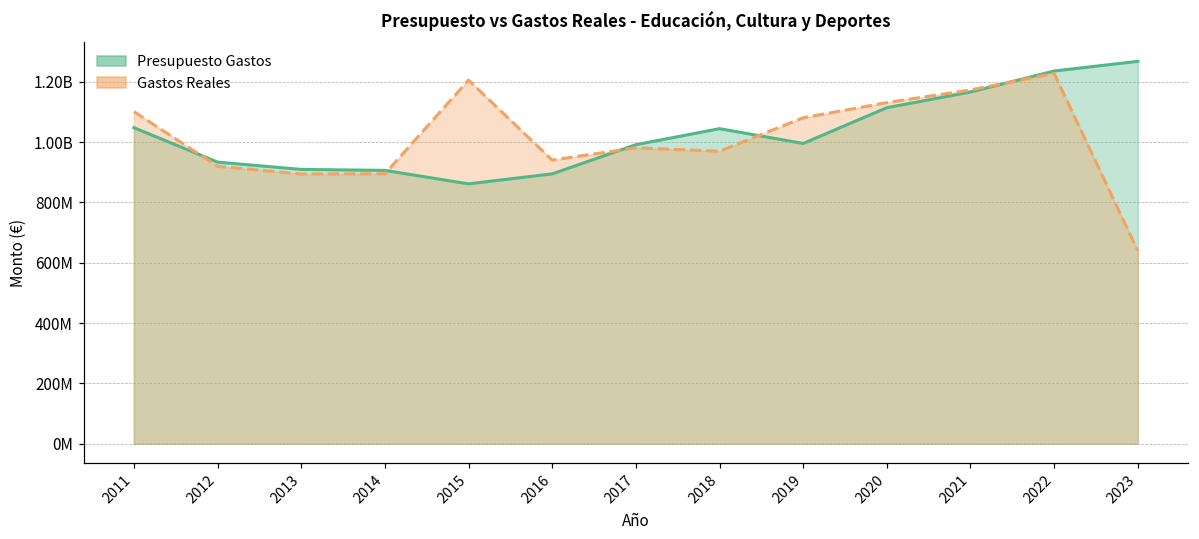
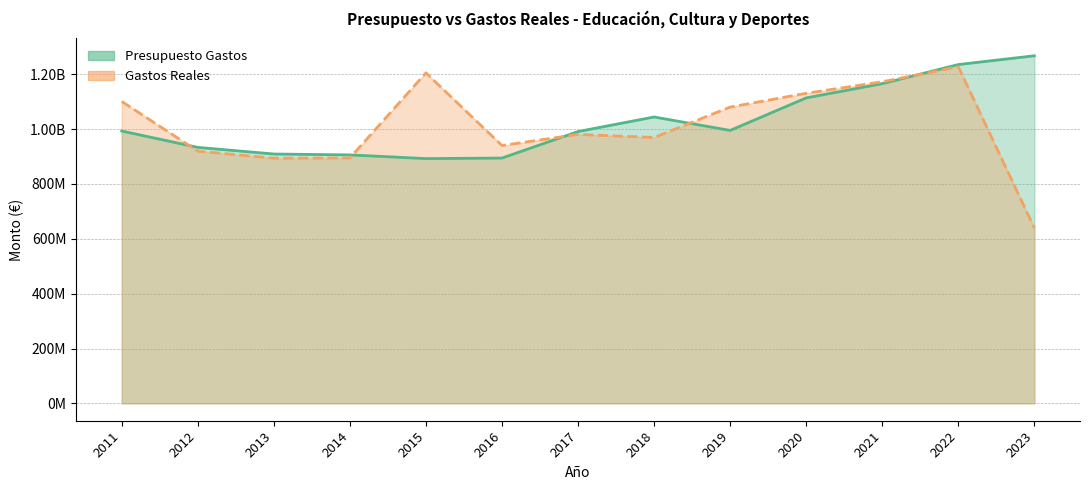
Presupuesto Gastos, 2011: 1050000000 -> 990000000
Presupuesto Gastos, 2015: 860000000 -> 890000000
